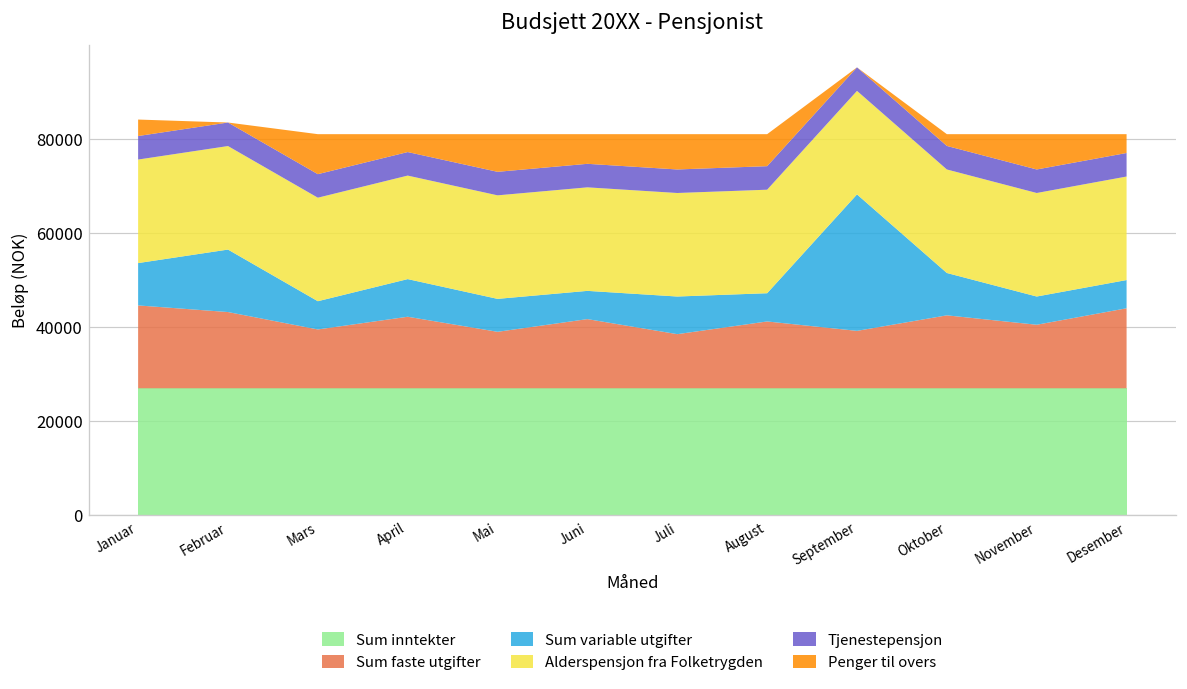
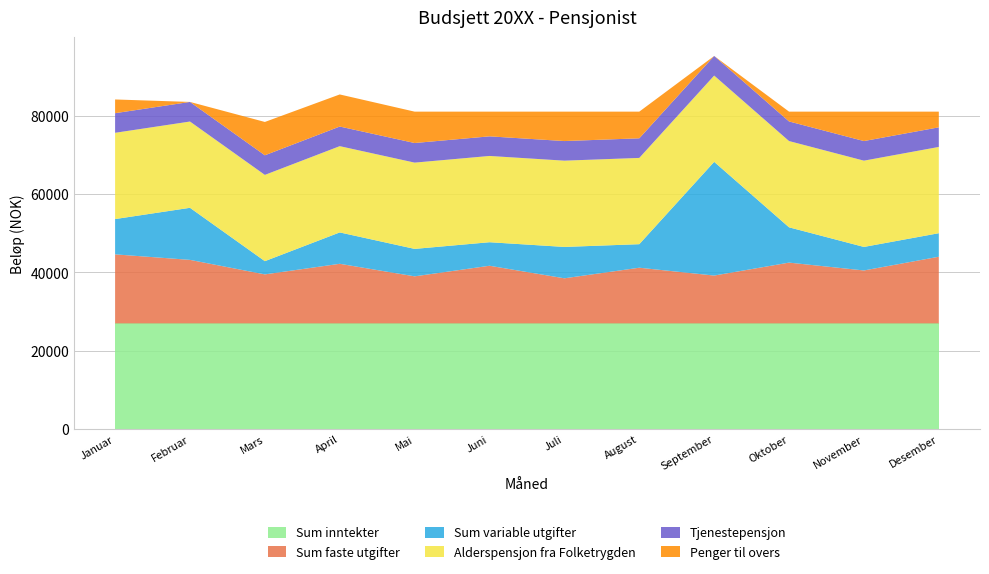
Sum variable utgifter, Mars: 6000 -> 3000
Penger til overs, April: 4000 -> 8000
